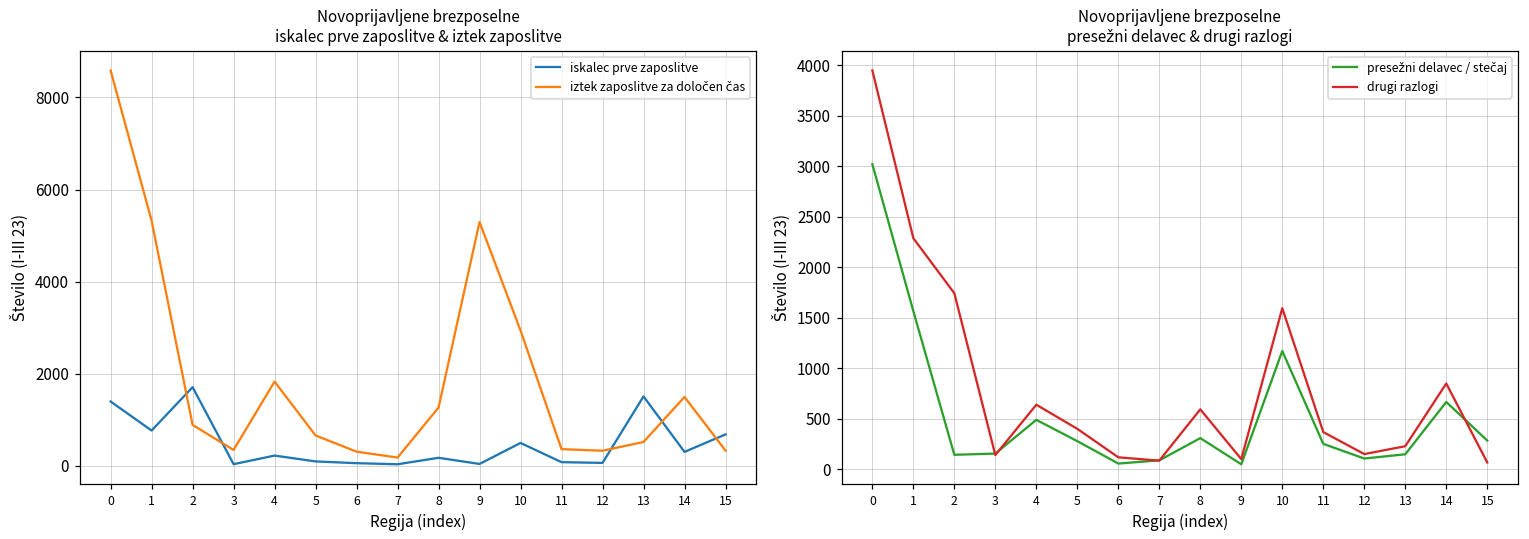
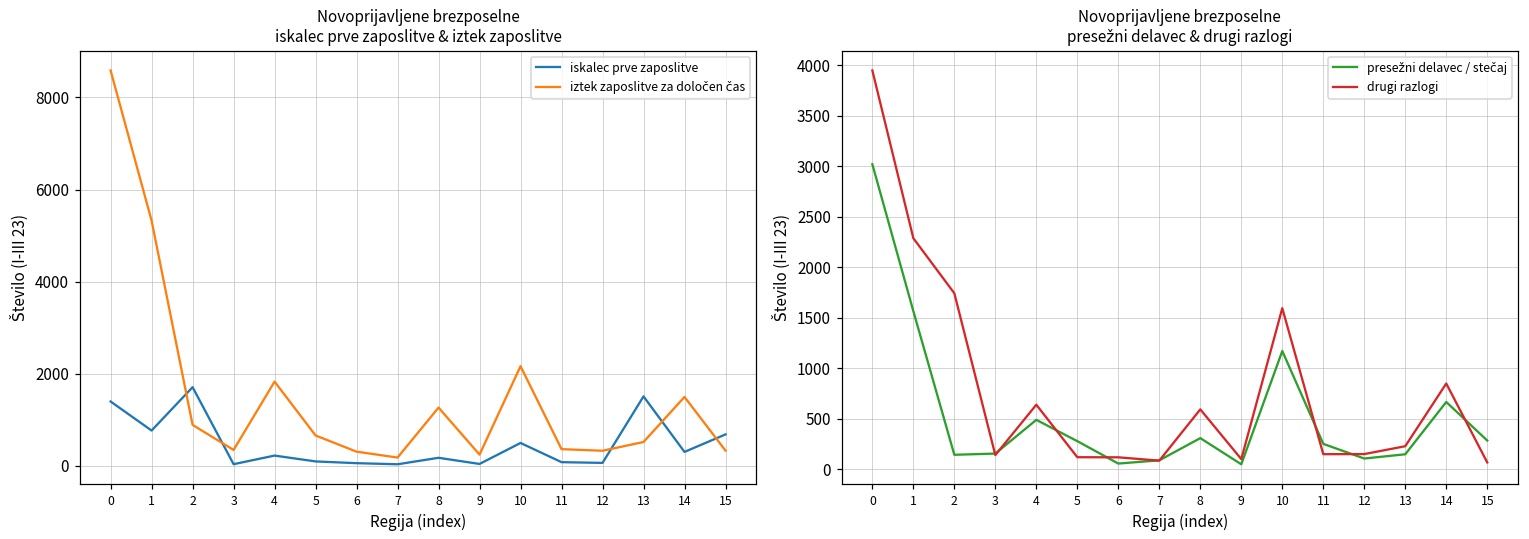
Novoprijavljene brezposelne iskalec prve zaposlitve & iztek zaposlitve, iztek zaposlitve za določen čas, 9: 5300 -> 200
Novoprijavljene brezposelne iskalec prve zaposlitve & iztek zaposlitve, iztek zaposlitve za določen čas, 10: 2900 -> 2200
Novoprijavljene brezposelne presežni delavec & drugi razlogi, drugi razlogi, 5: 400 -> 100
Novoprijavljene brezposelne presežni delavec & drugi razlogi, drugi razlogi, 11: 400 -> 100
